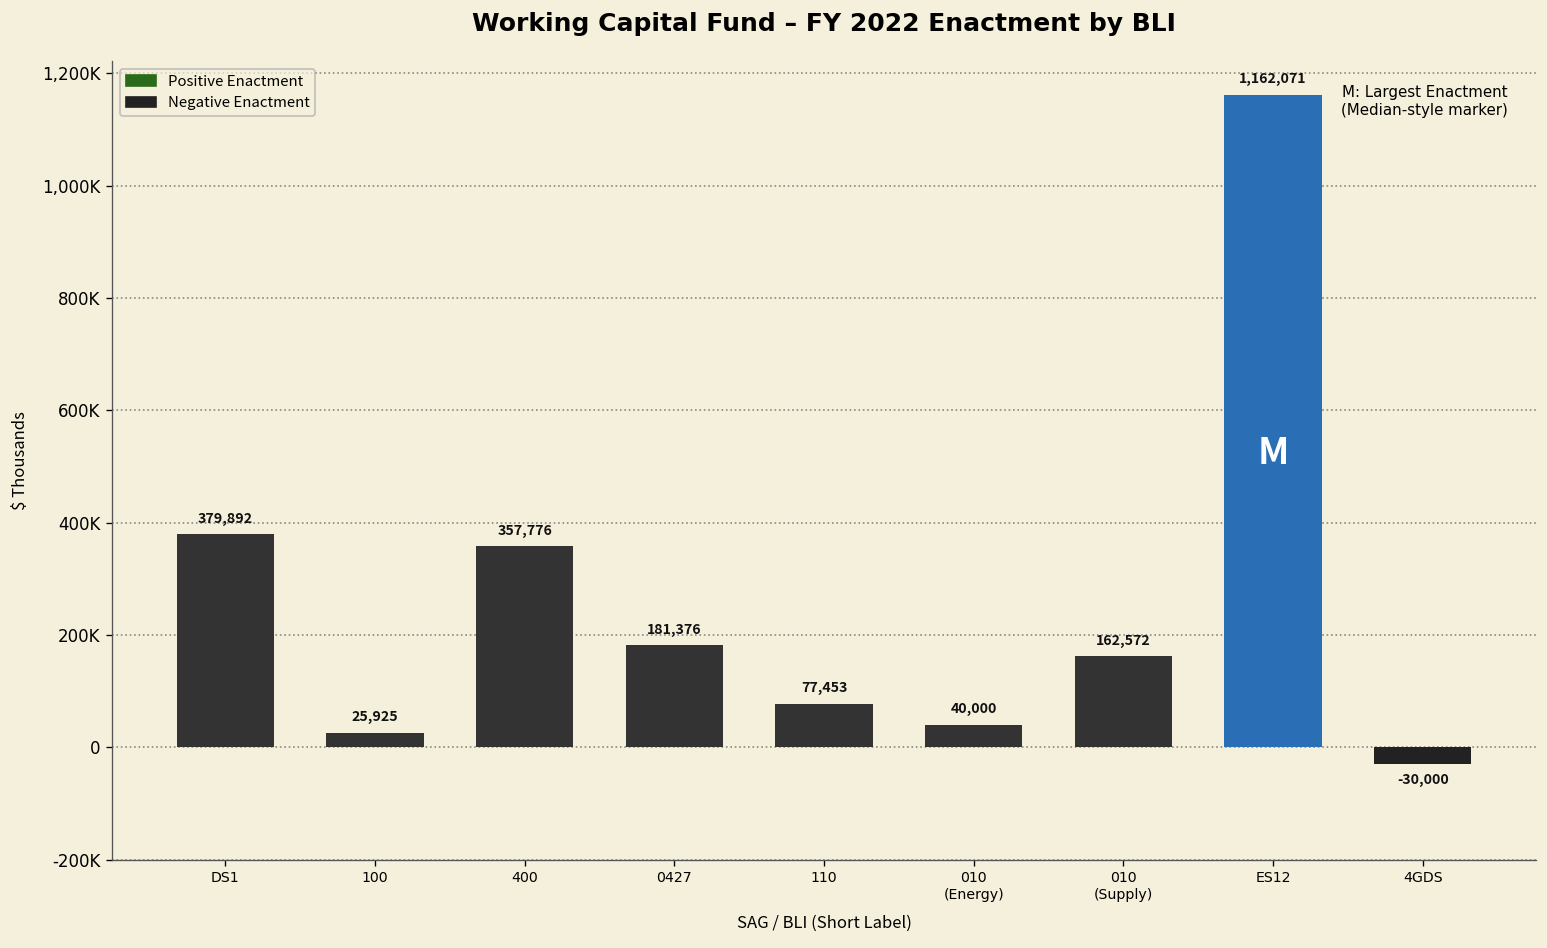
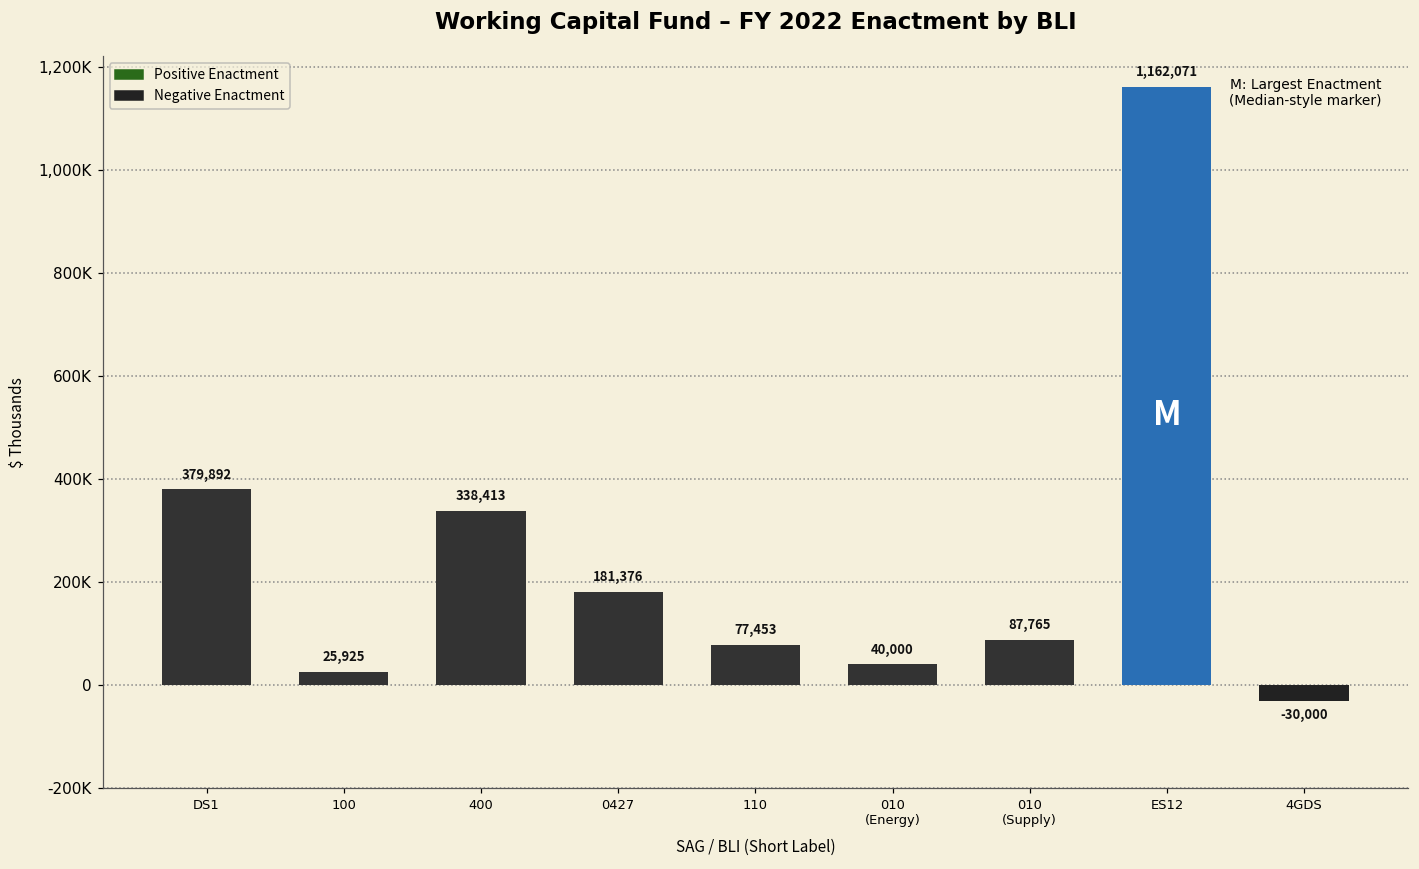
400: 357,776 -> 338,413
010 (Supply): 162,572 -> 87,765
